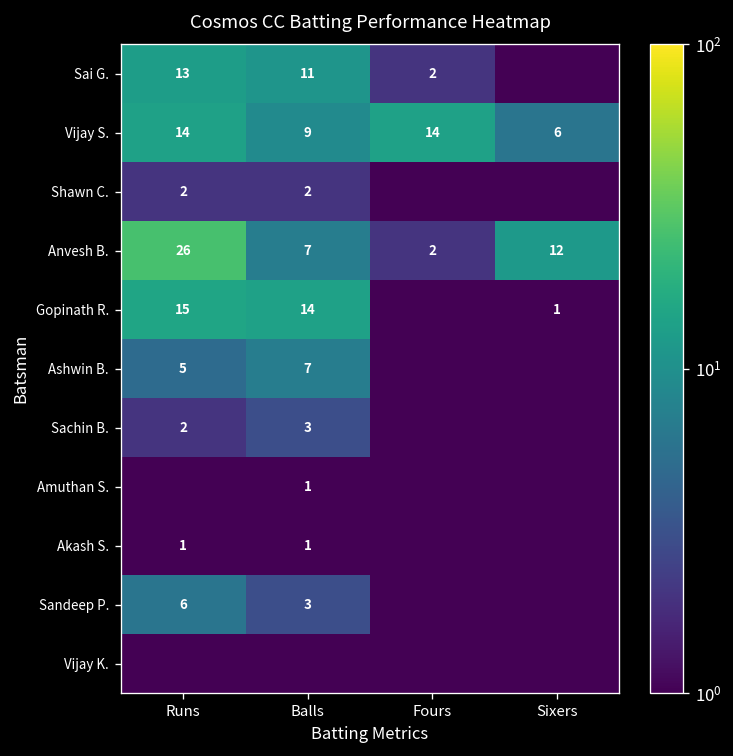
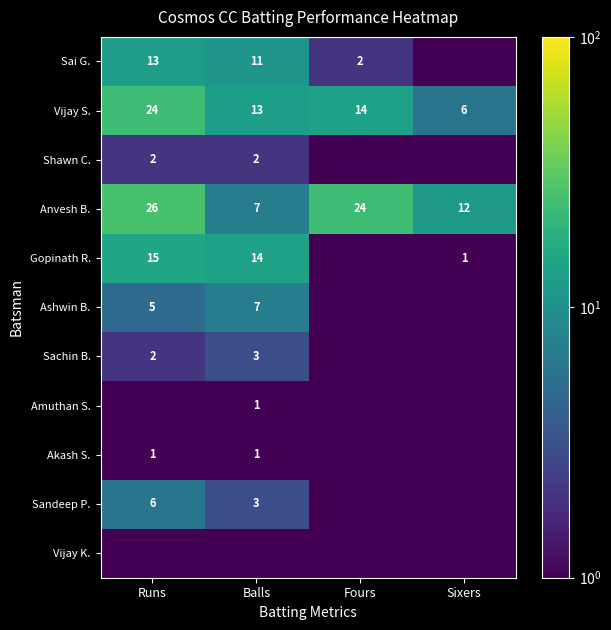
Vijay S., Runs: 14 -> 24
Vijay S., Balls: 9 -> 13
Anvesh B., Fours: 2 -> 24
